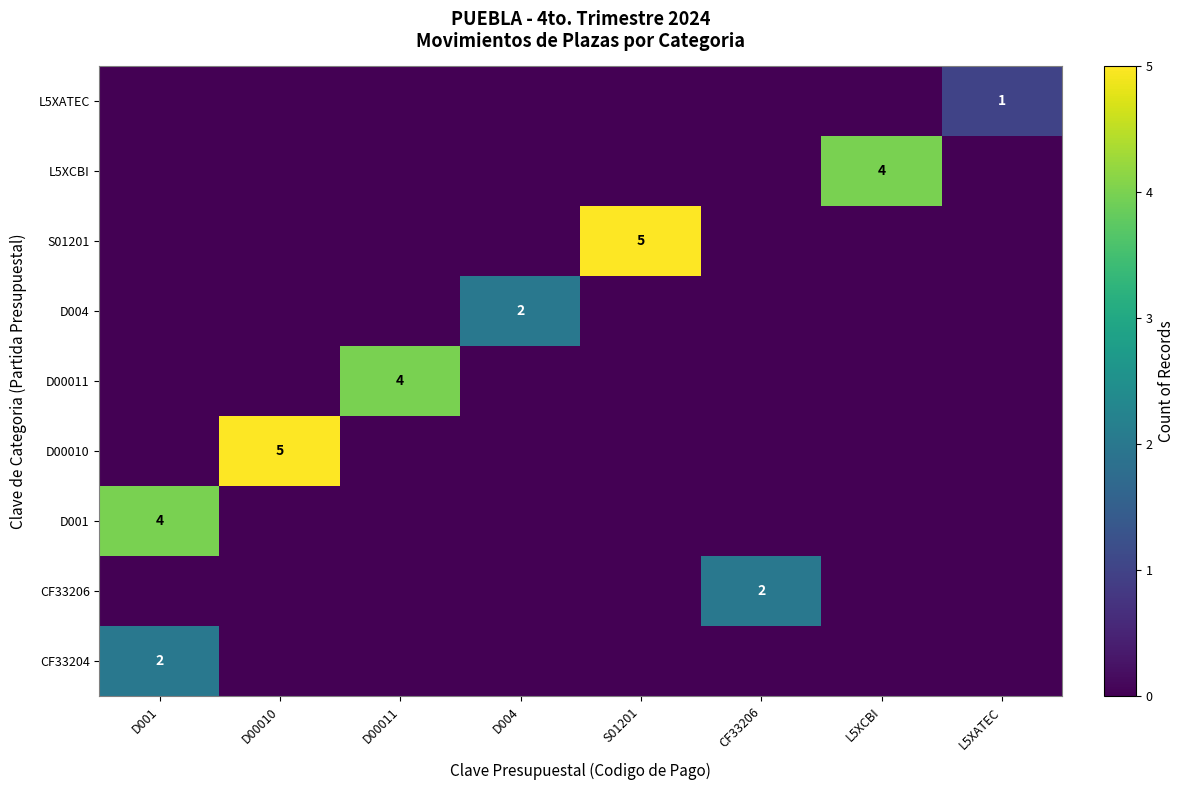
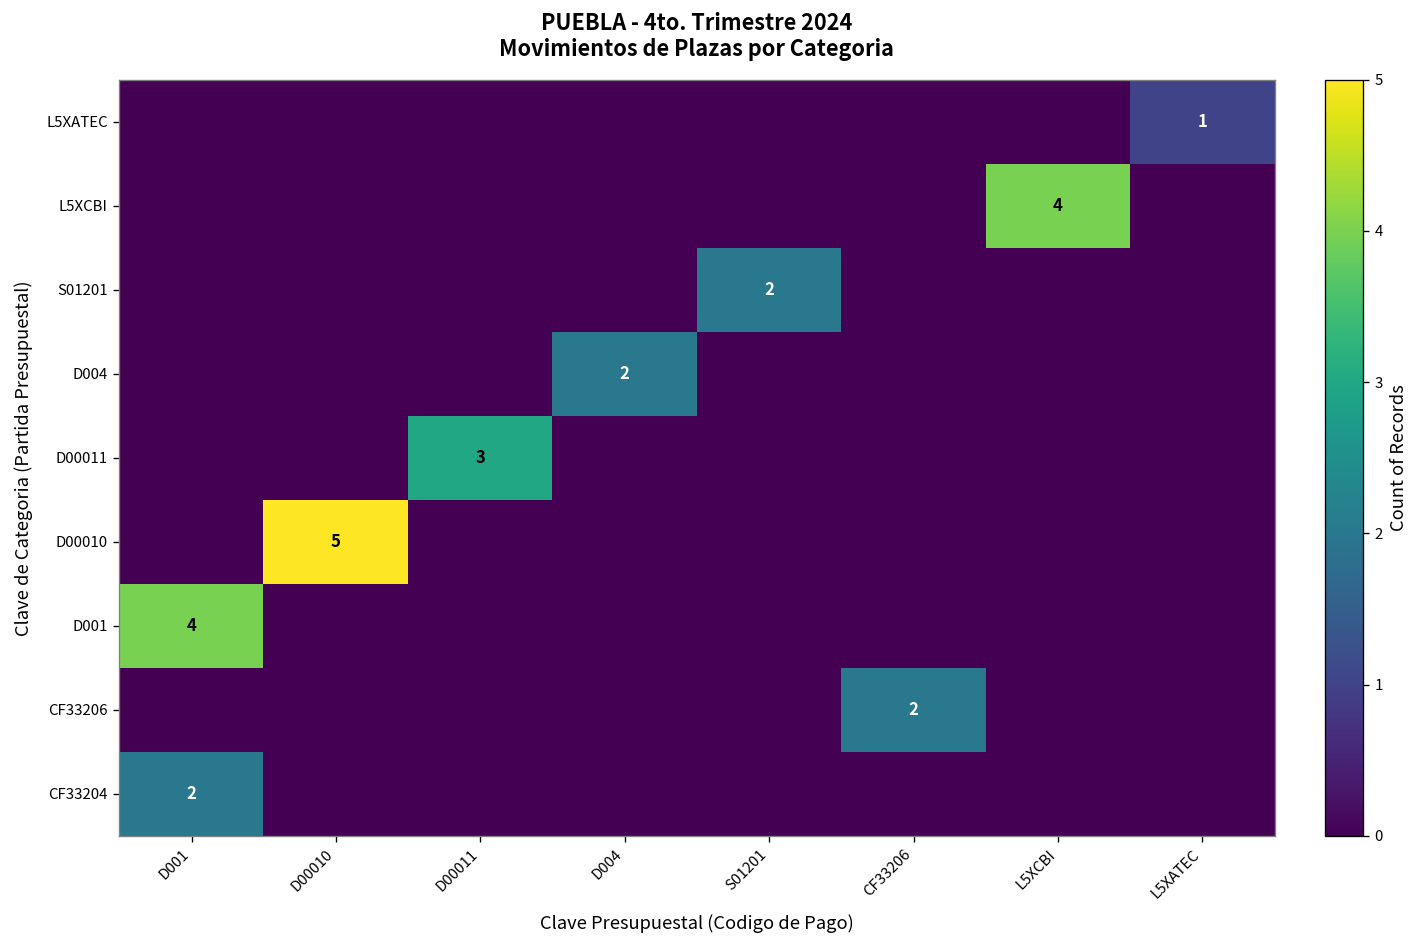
S01201, S01201: 5 -> 2
D00011, D00011: 4 -> 3
